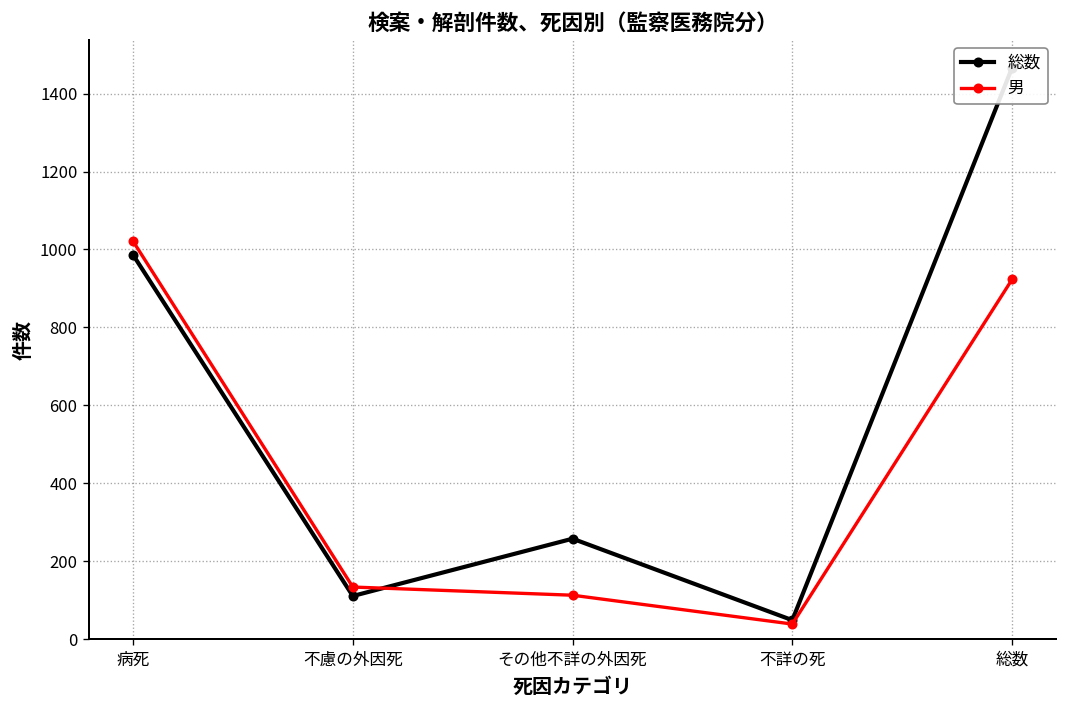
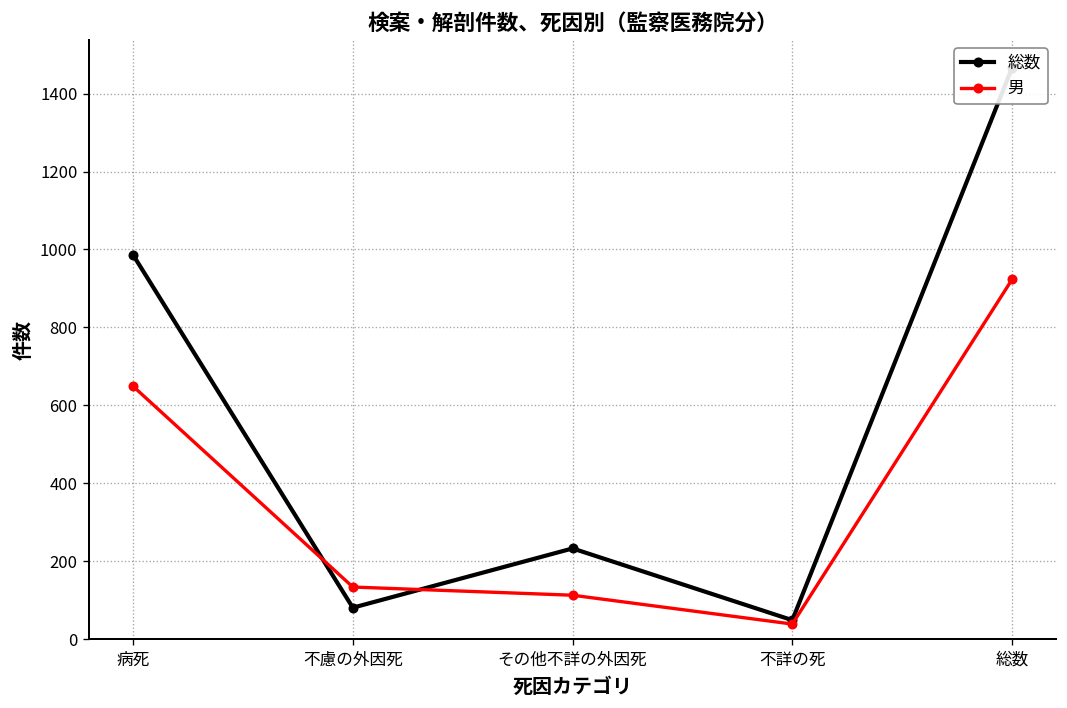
男, 病死: 1020 -> 650
総数, 不慮の外因死: 110 -> 80
総数, その他不詳の外因死: 260 -> 230
